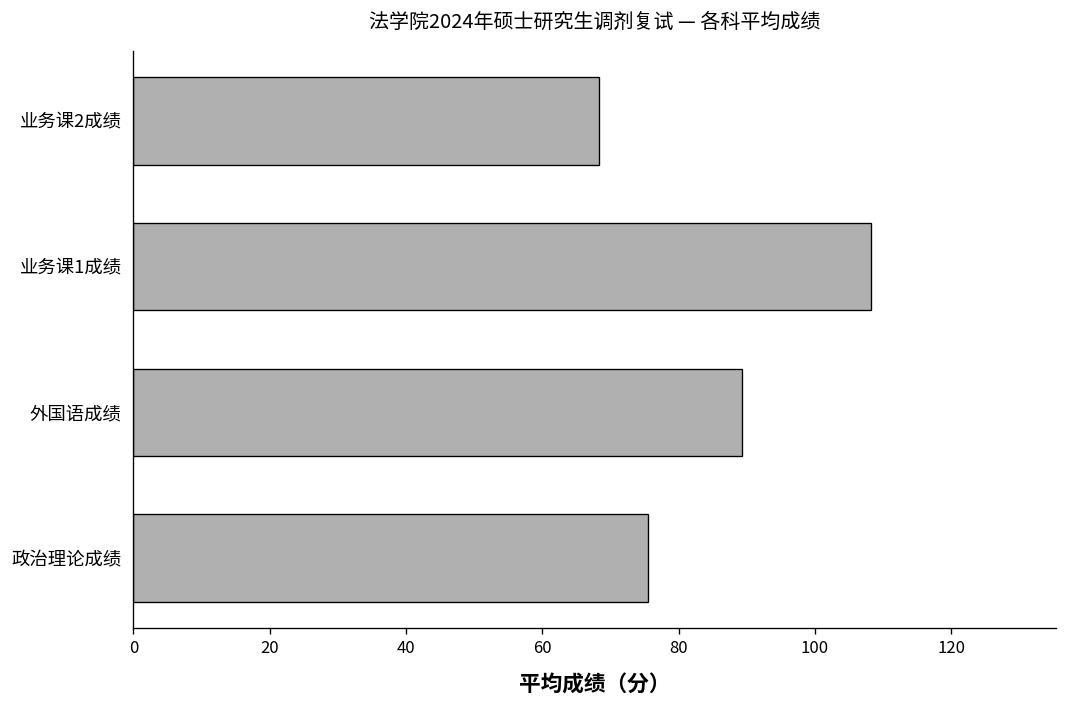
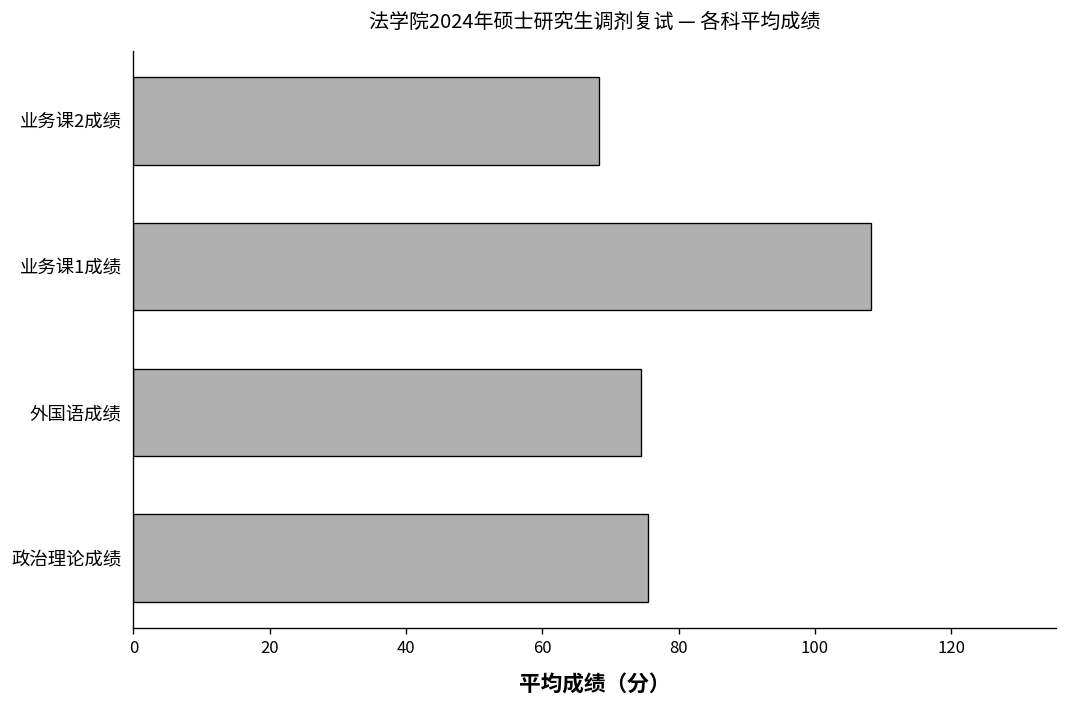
外国语成绩: 89 -> 75
